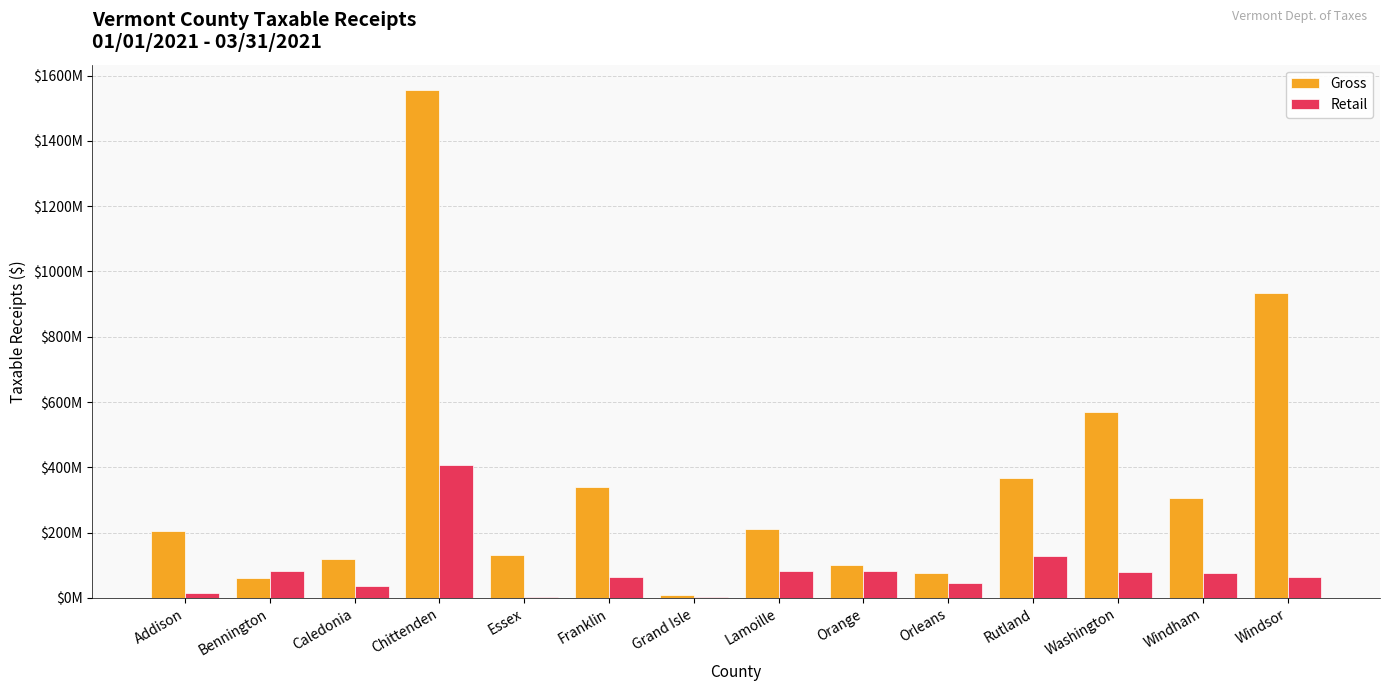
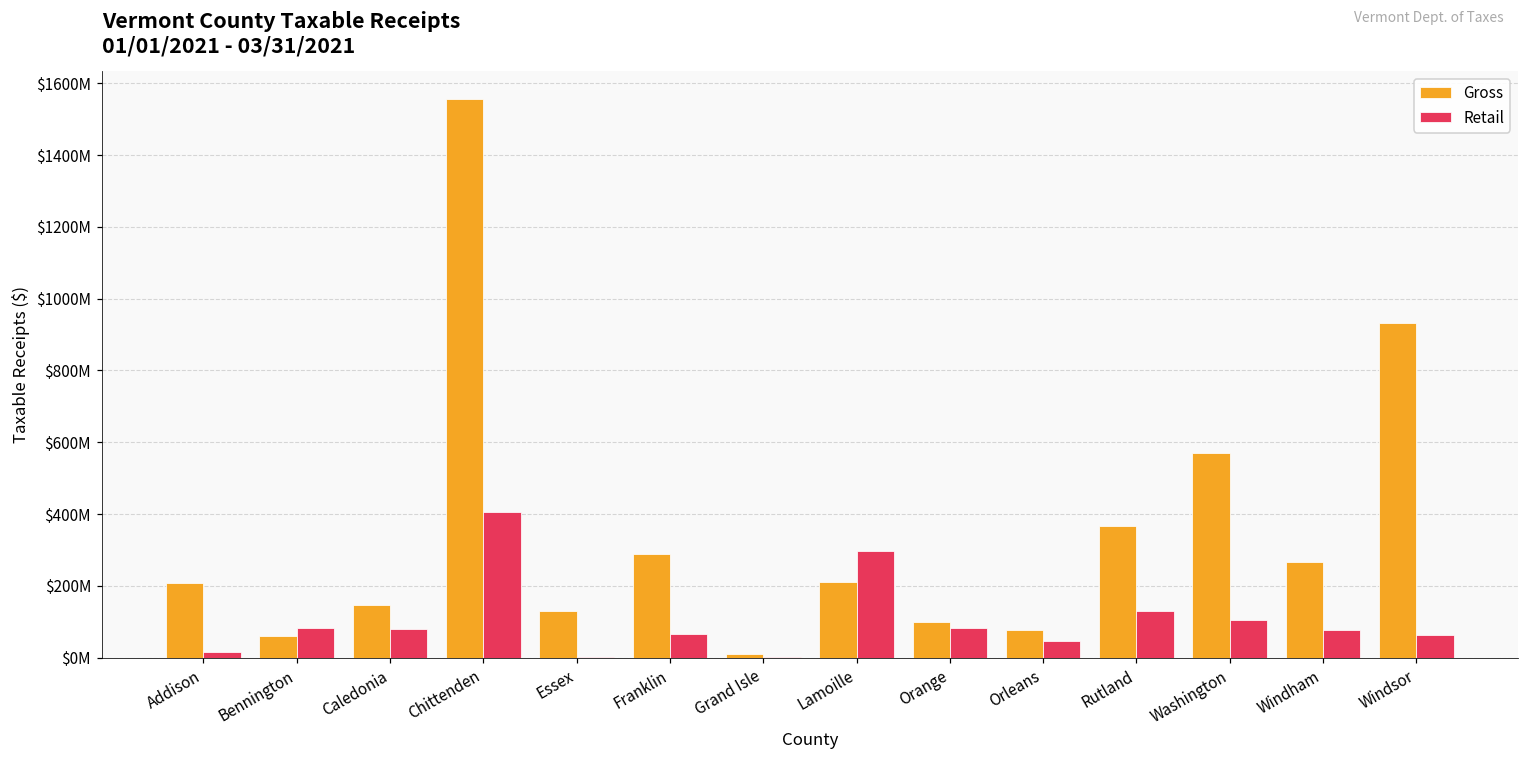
Gross, Caledonia: $120000000 -> $150000000
Retail, Caledonia: $40000000 -> $80000000
Gross, Franklin: $340000000 -> $290000000
Retail, Lamoille: $80000000 -> $300000000
Retail, Washington: $80000000 -> $100000000
Gross, Windham: $310000000 -> $270000000
